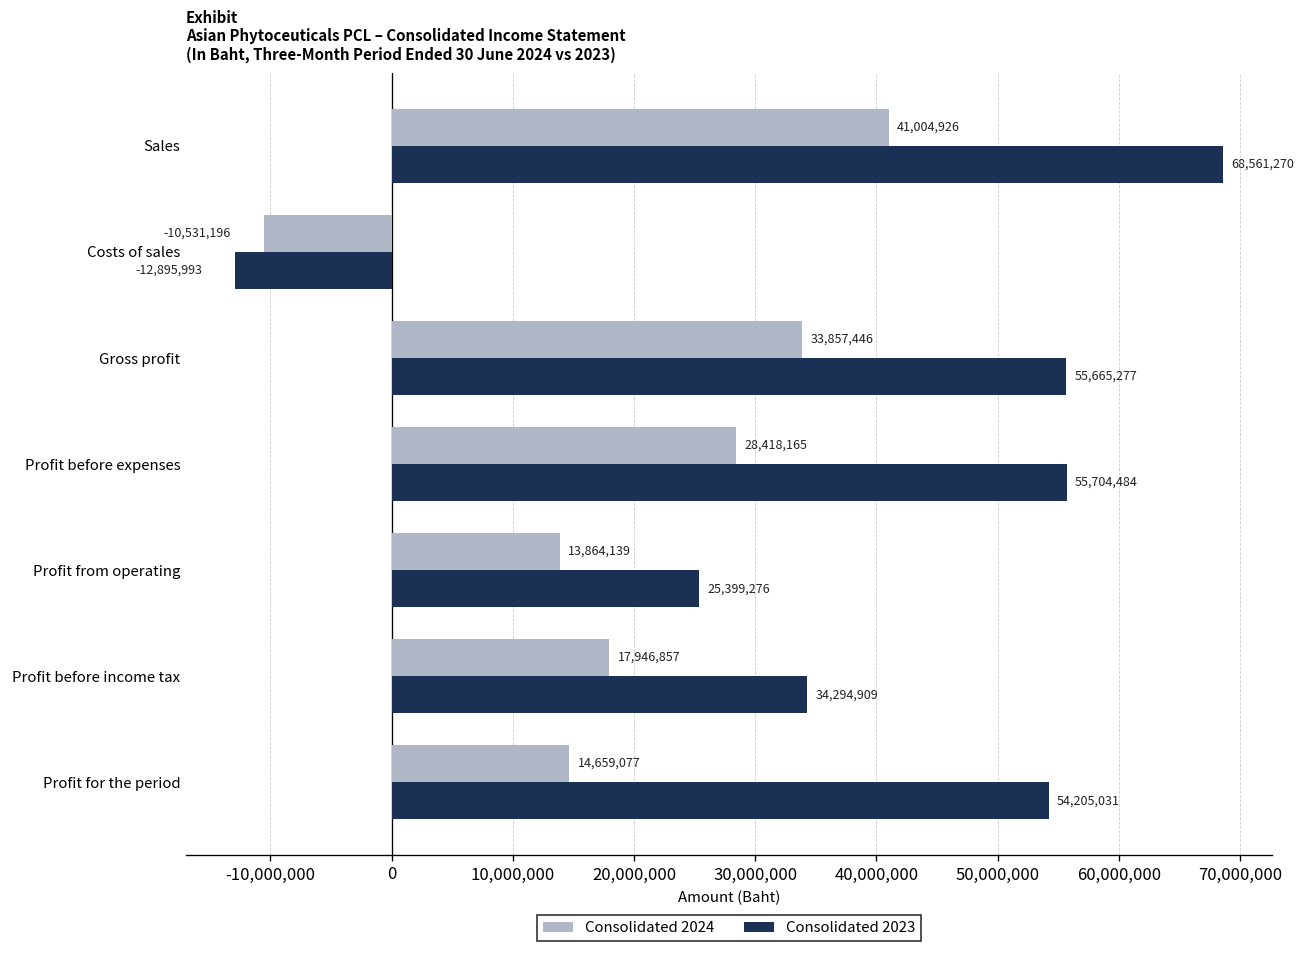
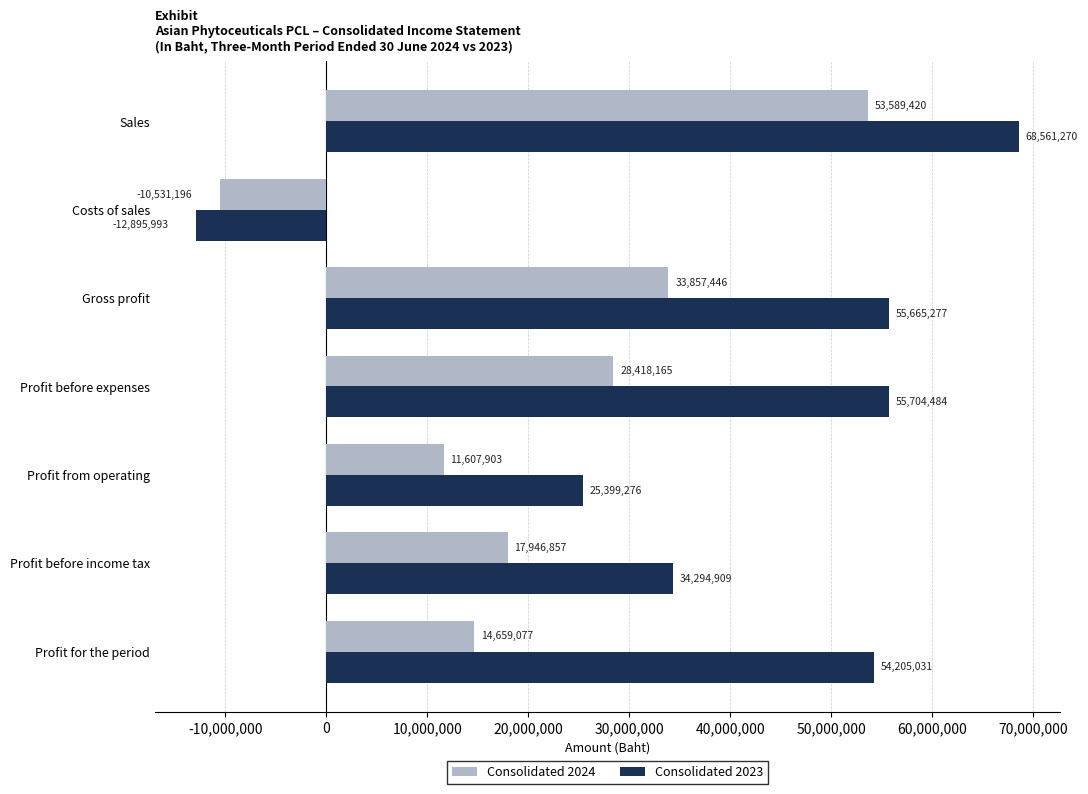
Consolidated 2024, Sales: 41,004,926 -> 53,589,420
Consolidated 2024, Profit from operating: 13,864,139 -> 11,607,903
